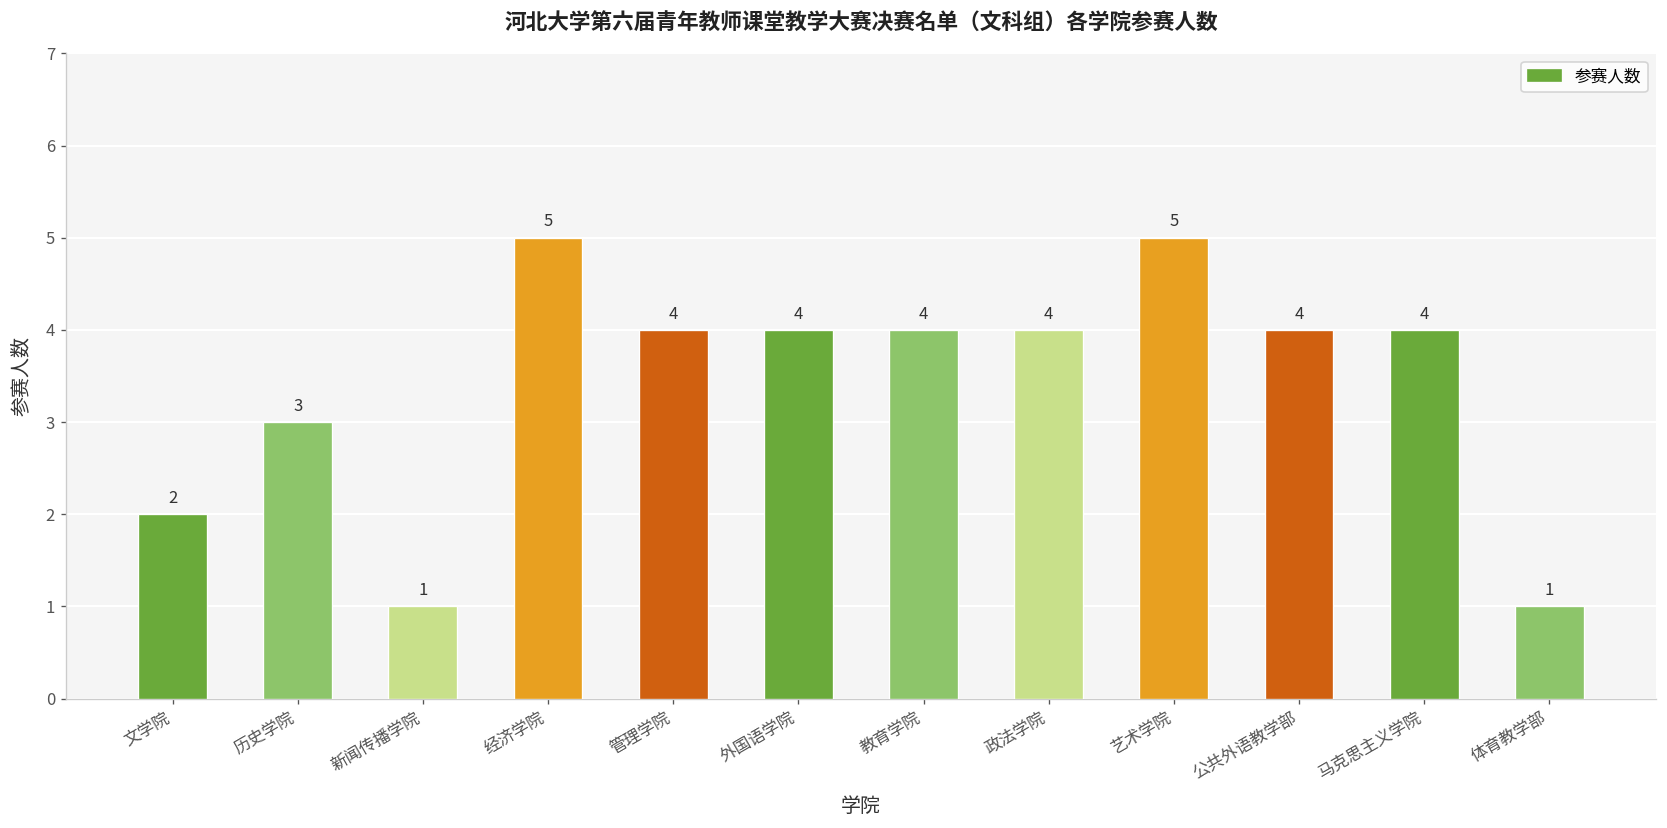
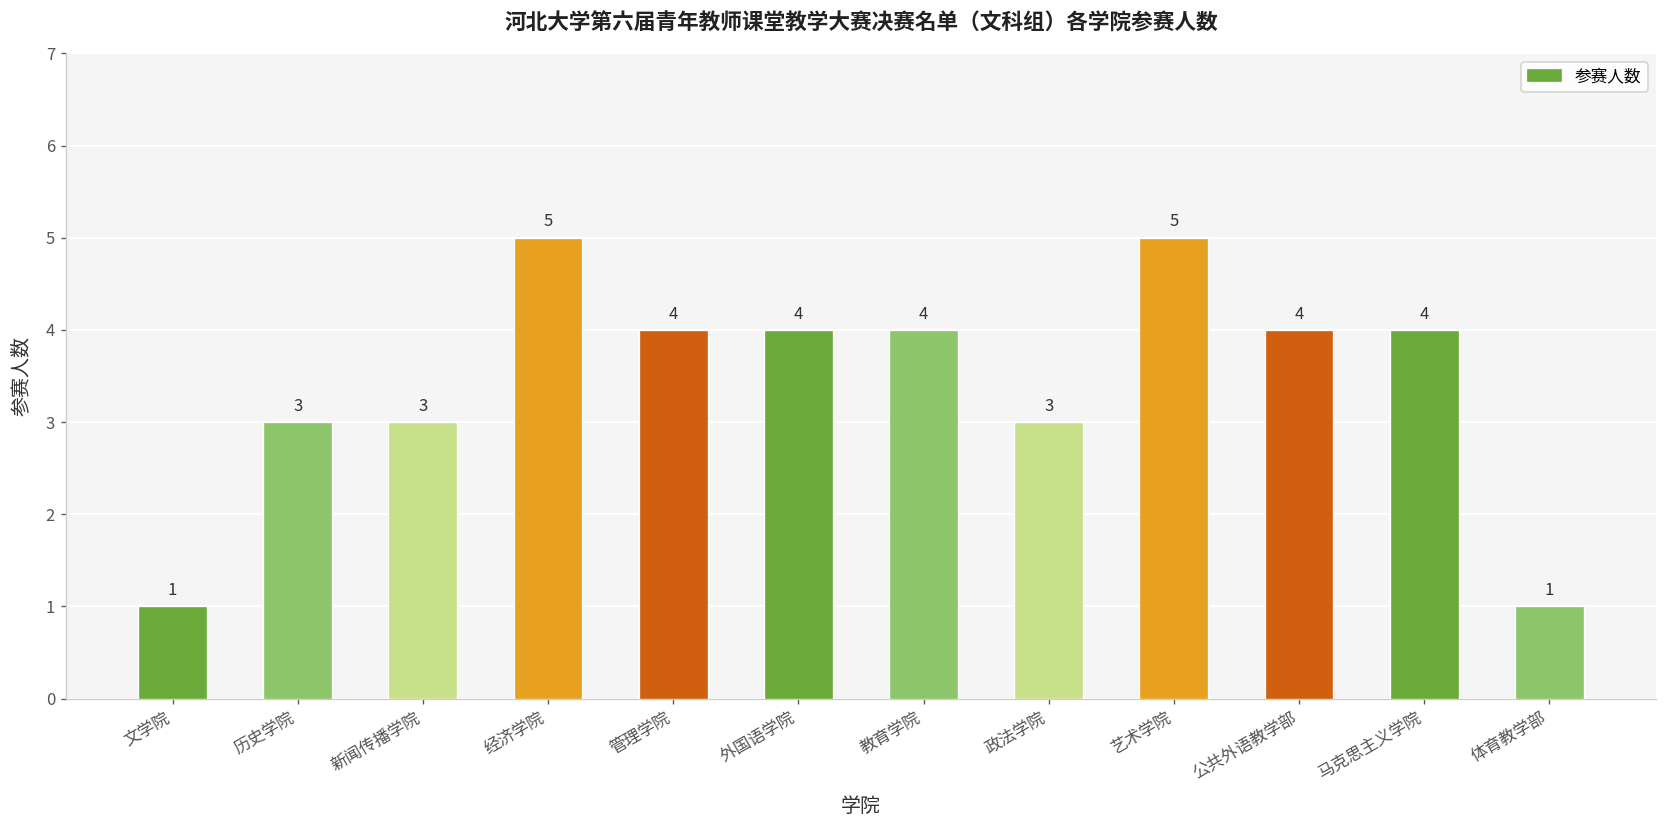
文学院: 2 -> 1
新闻传播学院: 1 -> 3
政法学院: 4 -> 3
